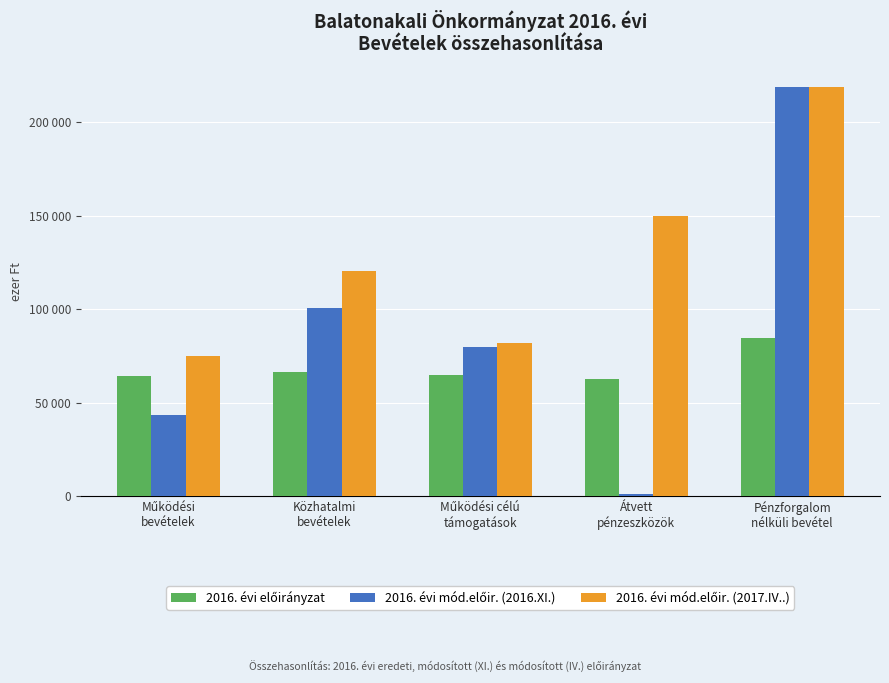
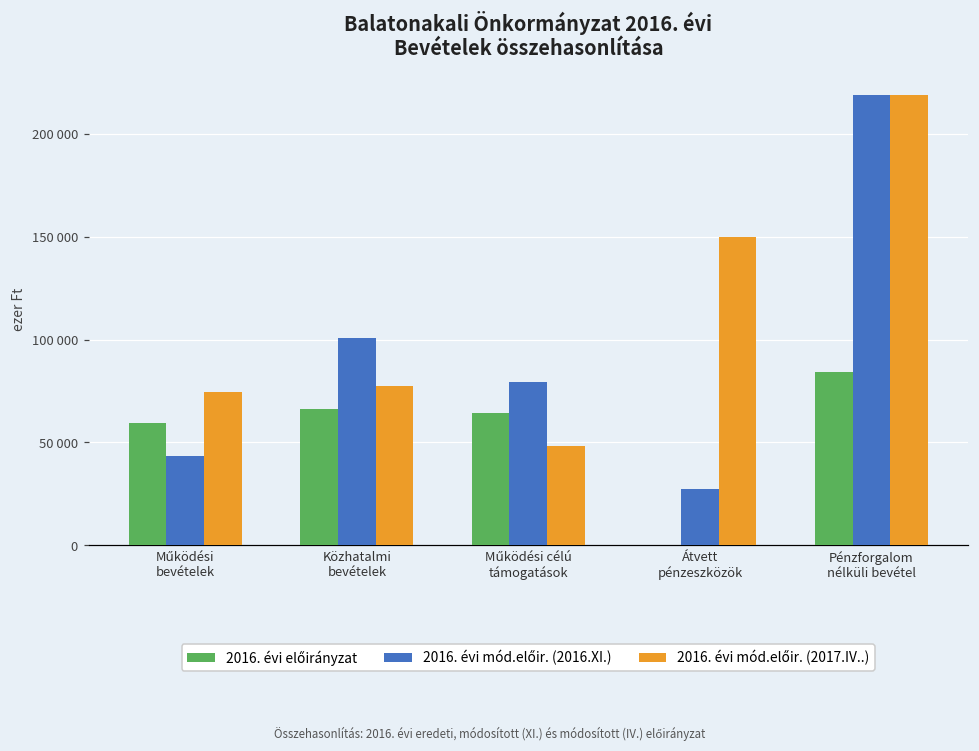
2016. évi előirányzat, Működési bevételek: 64000 -> 60000
2016. évi mód.előir. (2017.IV..), Közhatalmi bevételek: 120000 -> 77000
2016. évi mód.előir. (2017.IV..), Működési célú támogatások: 82000 -> 48000
2016. évi előirányzat, Átvett pénzeszközök: 63000 -> 0
2016. évi mód.előir. (2016.XI.), Átvett pénzeszközök: 1000 -> 27000
